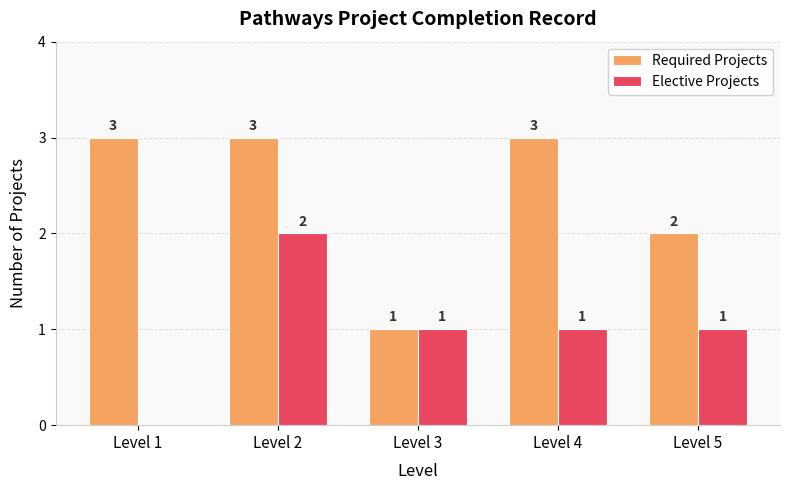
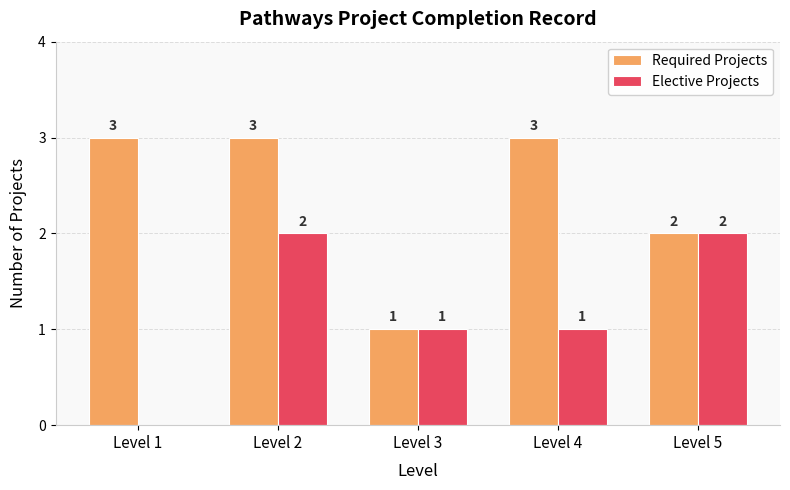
Elective Projects, Level 5: 1 -> 2
